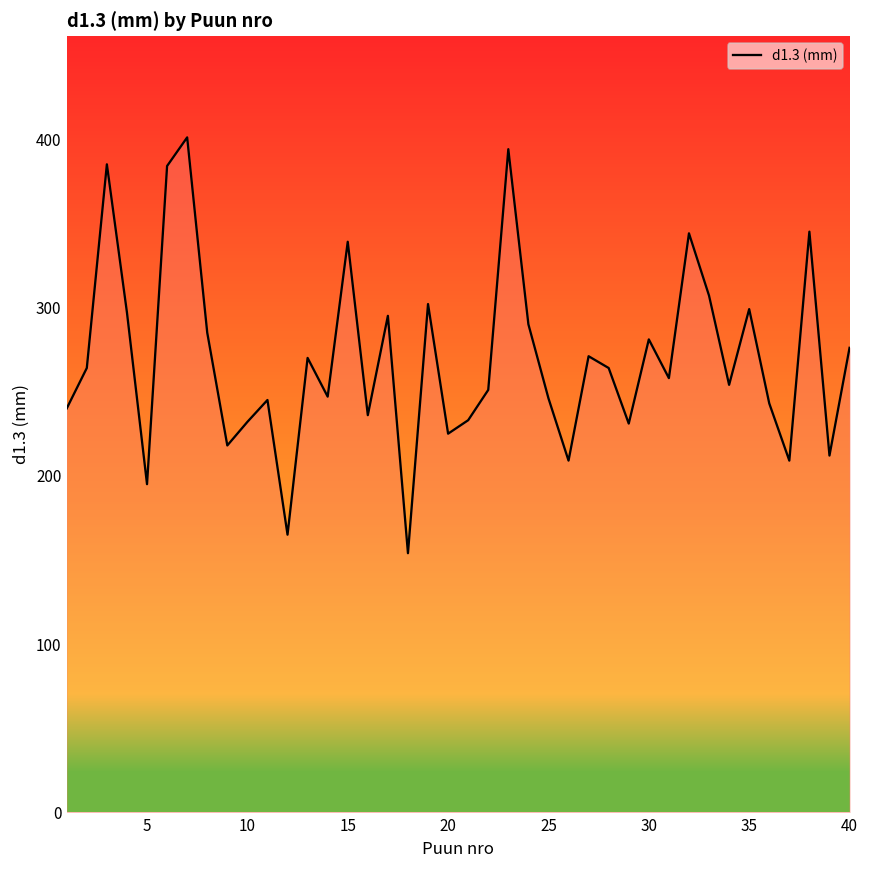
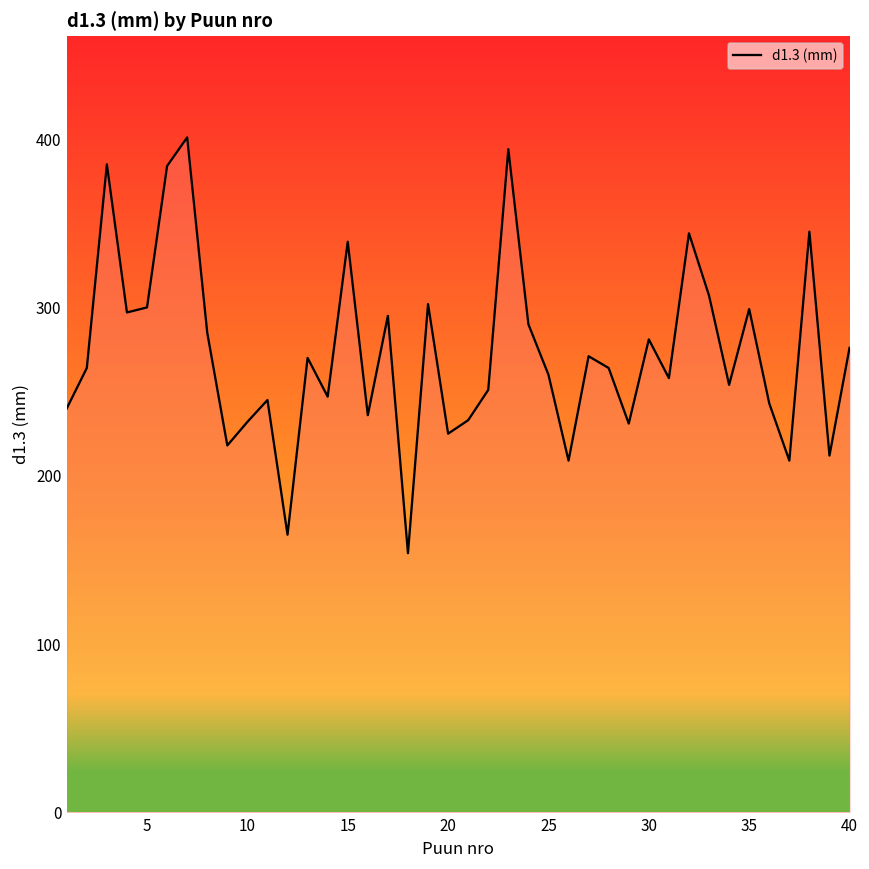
5: 195 -> 300
25: 246 -> 260
